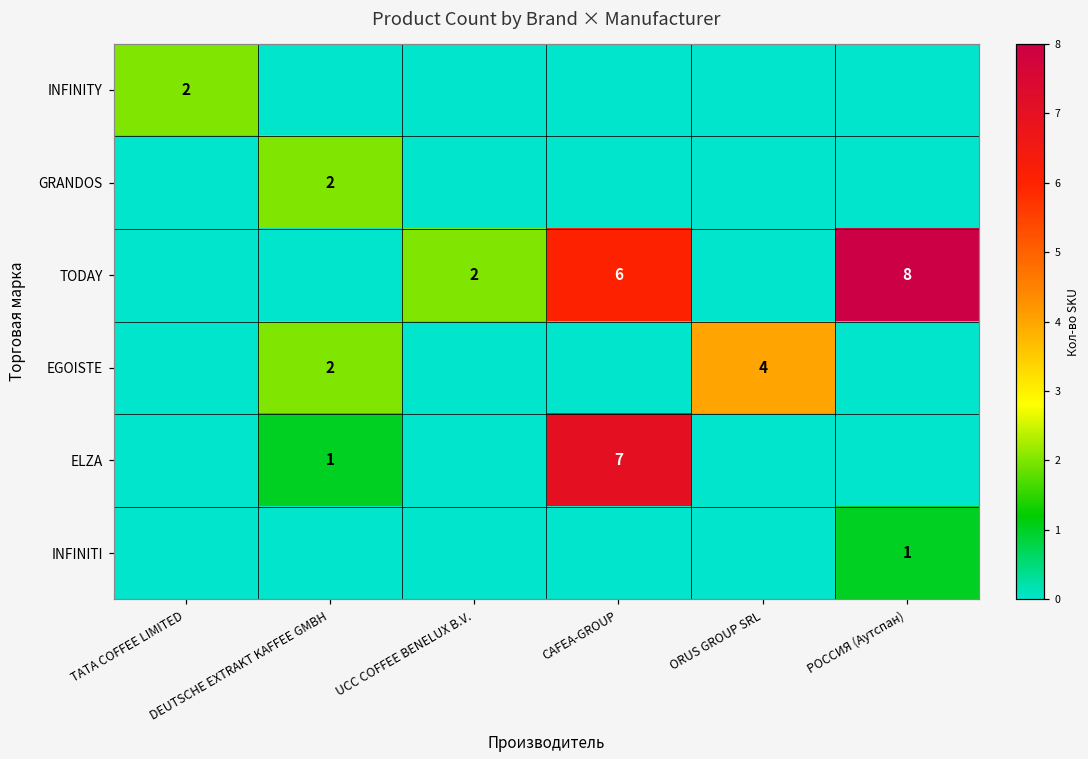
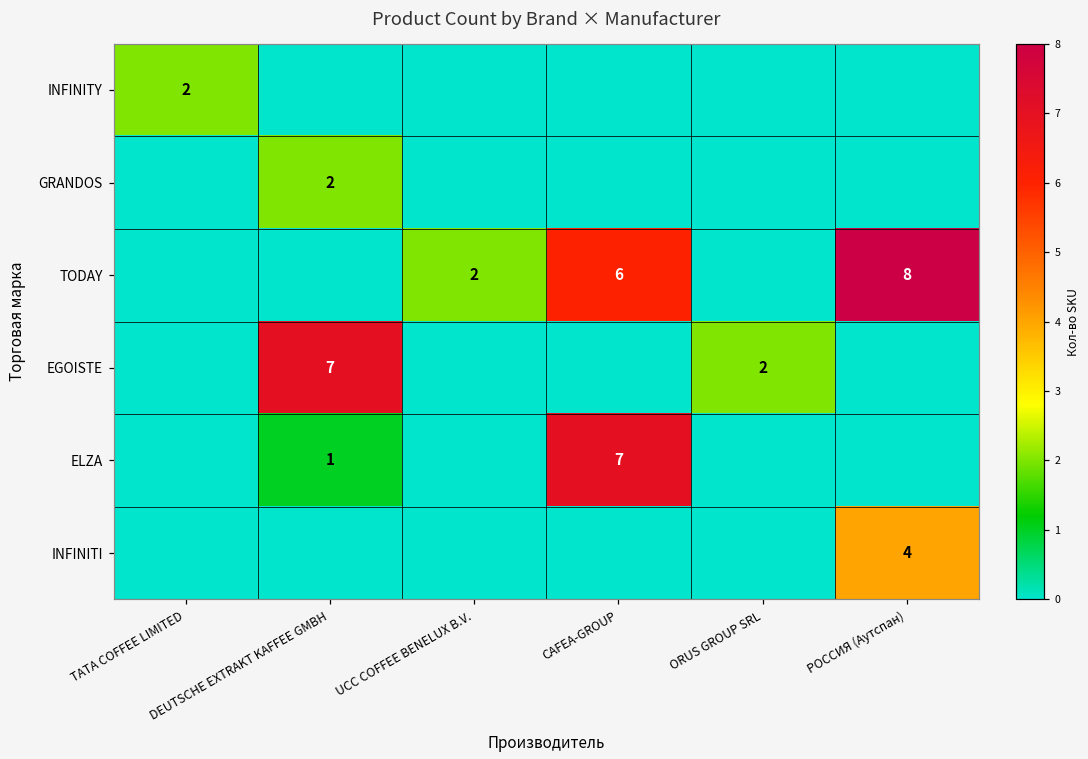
EGOISTE, DEUTSCHE EXTRAKT KAFFEE GMBH: 2 -> 7
EGOISTE, ORUS GROUP SRL: 4 -> 2
INFINITI, РОССИЯ (Аутспан): 1 -> 4
